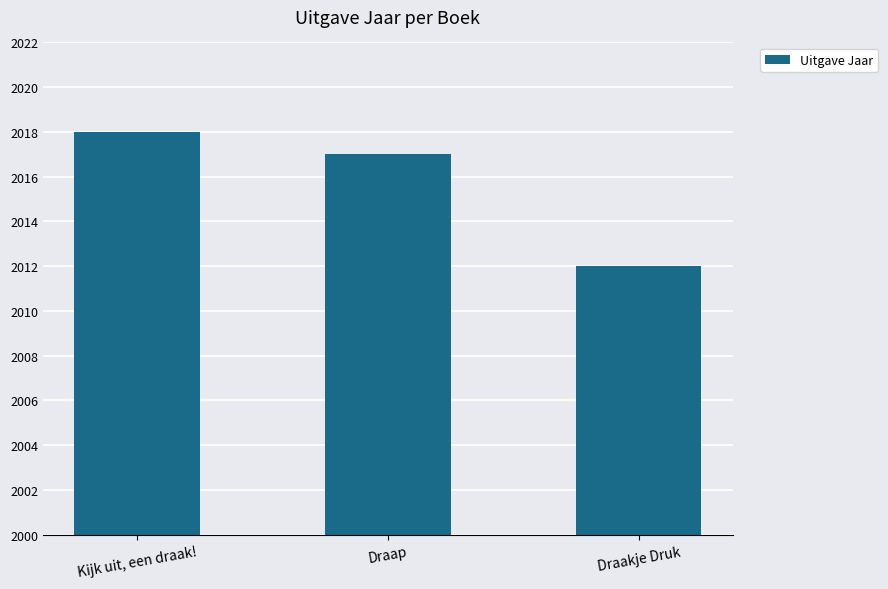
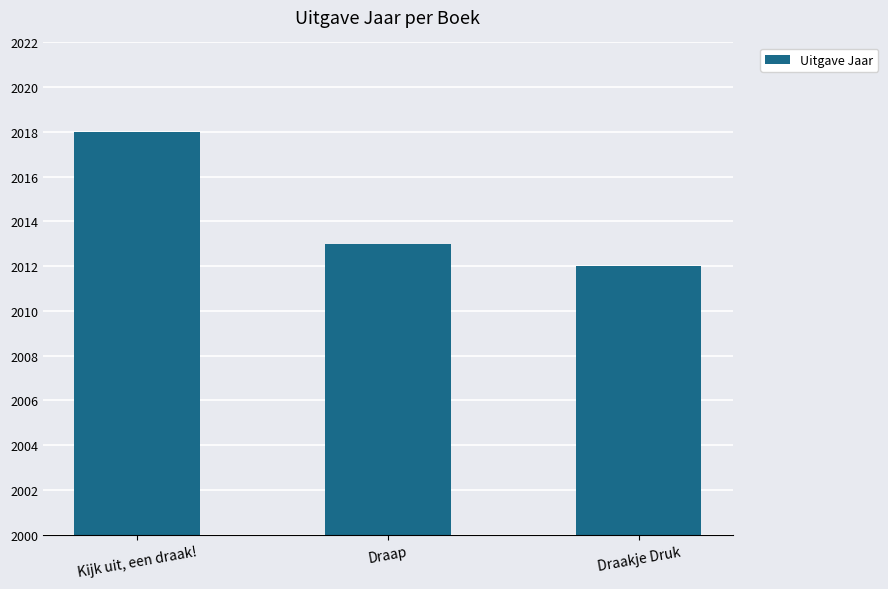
Draap: 2017 -> 2013
